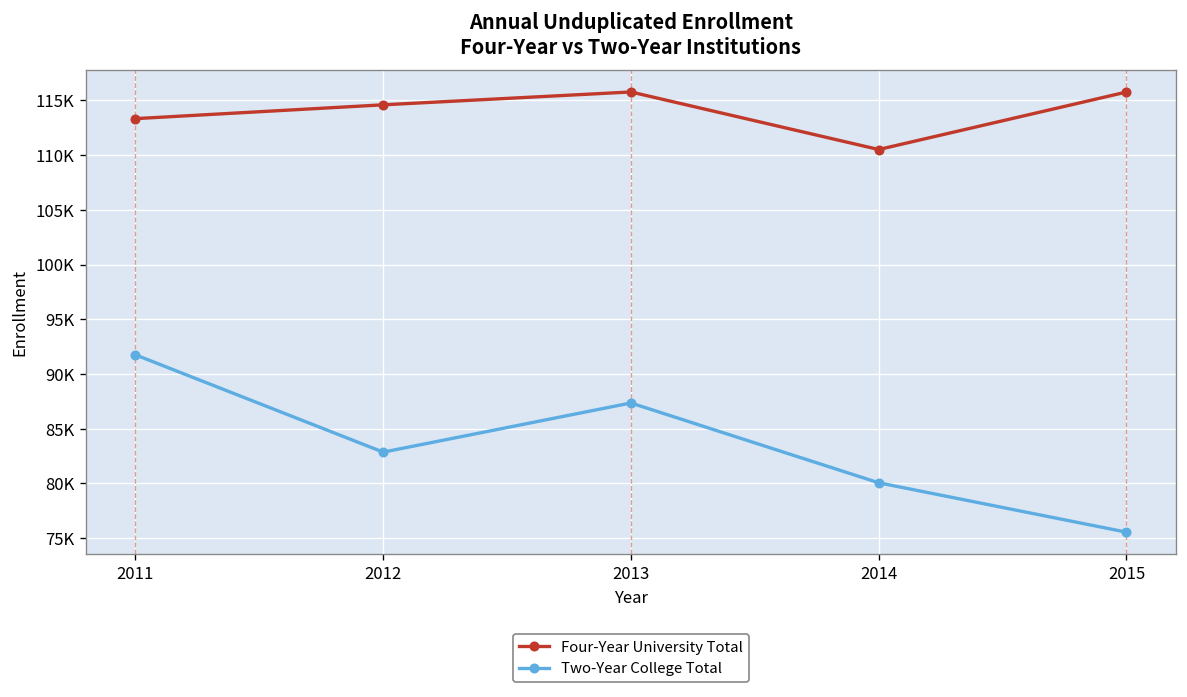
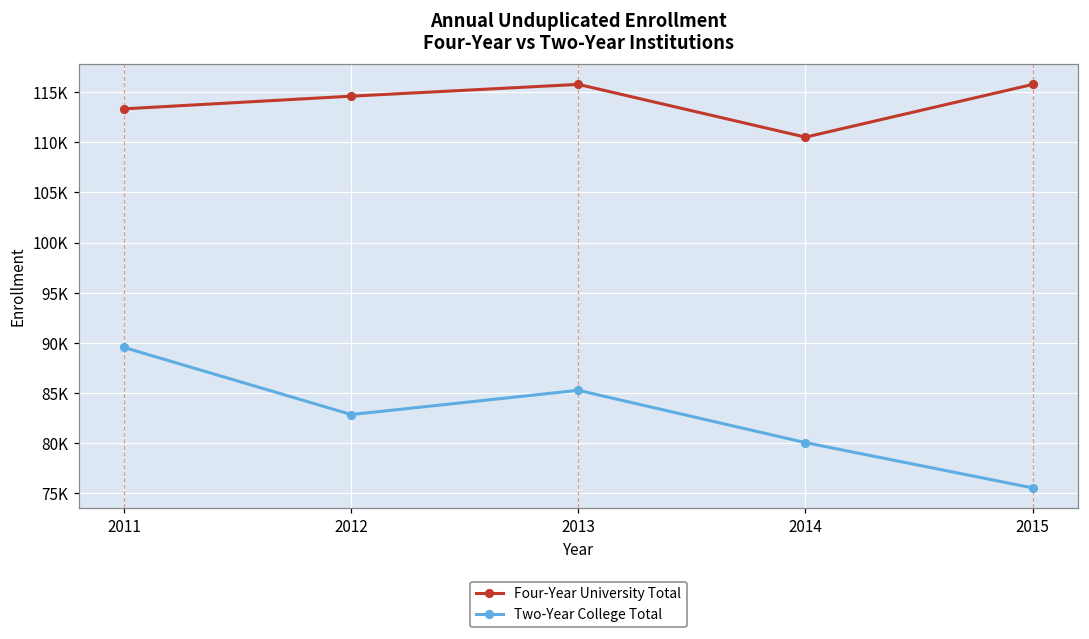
Two-Year College Total, 2011: 92000 -> 90000
Two-Year College Total, 2013: 87000 -> 85000
